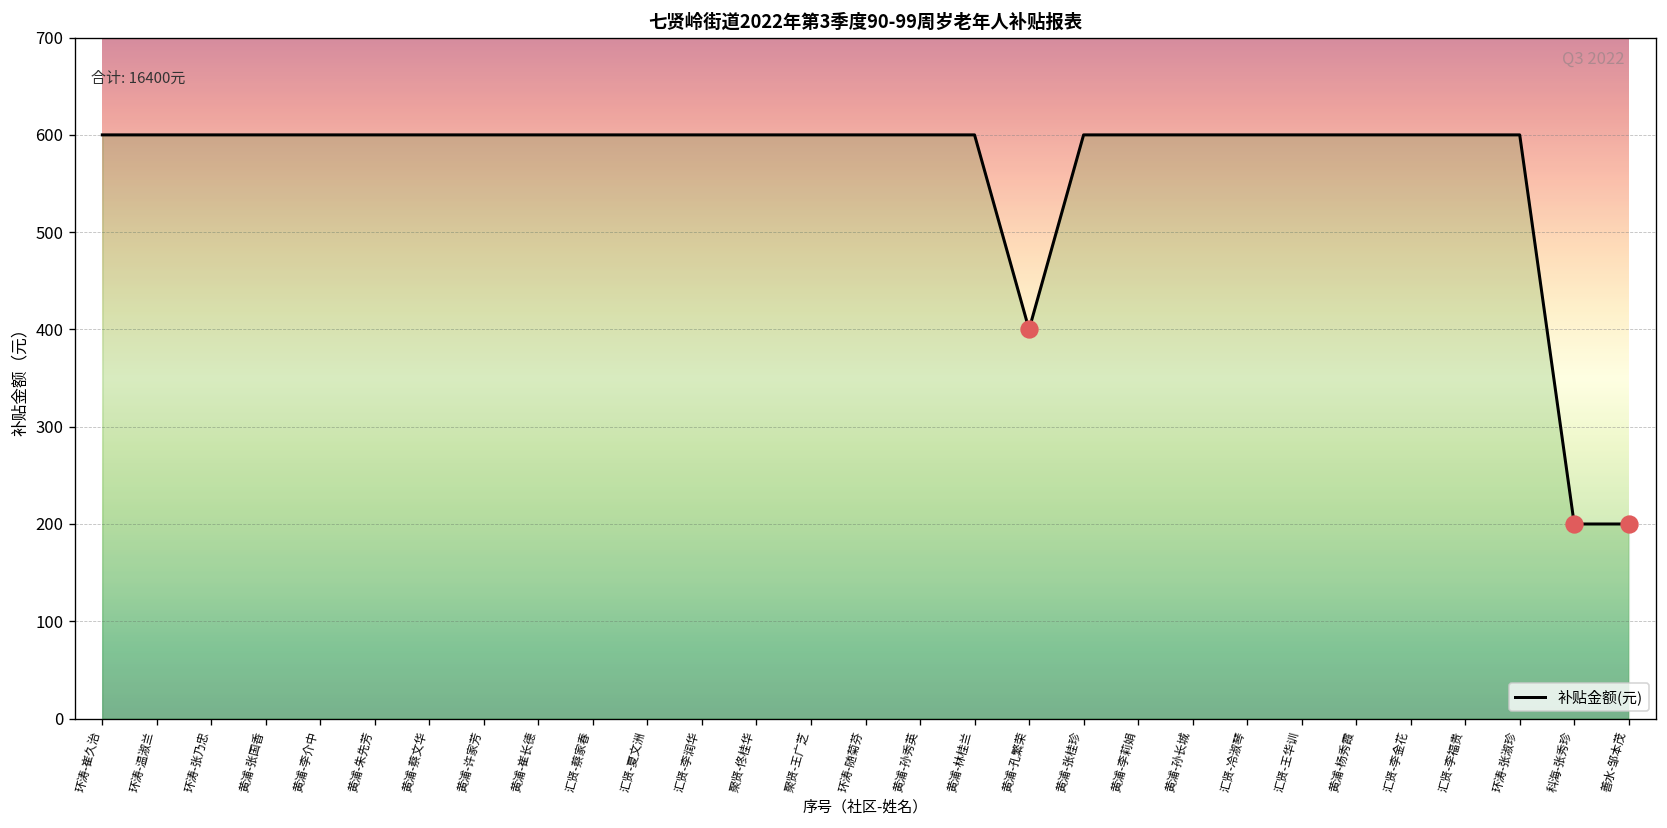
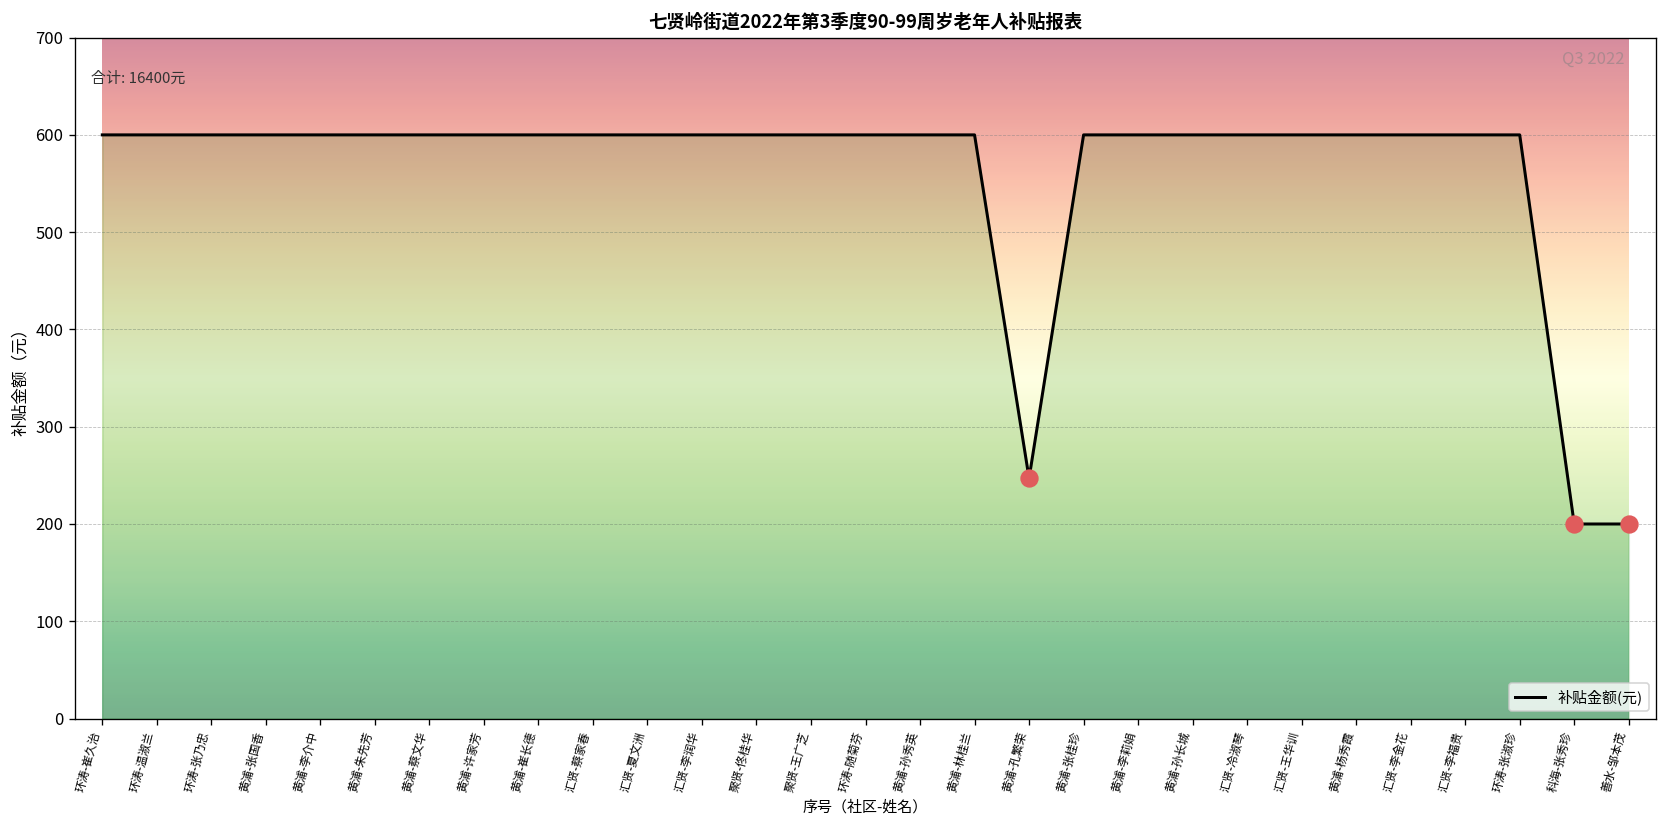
补贴金额(元), 黄浦-孔繁荣: 400 -> 250
